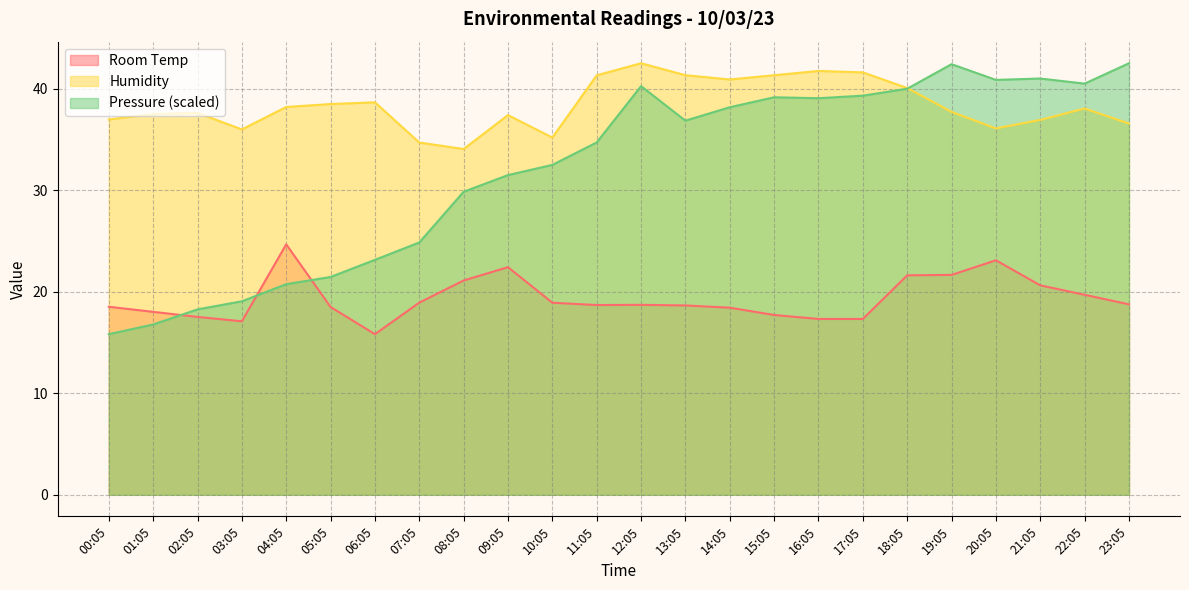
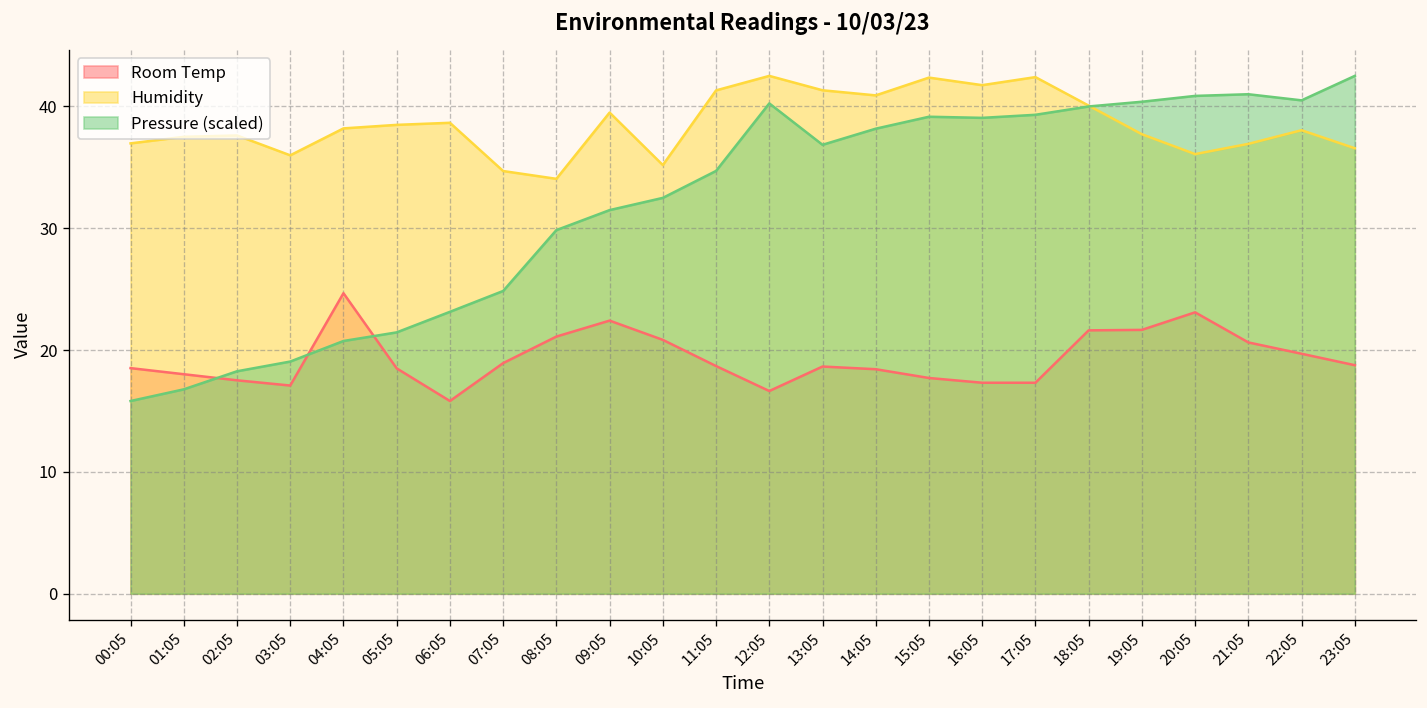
Humidity, 09:05: 37.4 -> 39.5
Room Temp, 10:05: 18.9 -> 20.8
Room Temp, 12:05: 18.7 -> 16.6
Humidity, 15:05: 41.3 -> 42.4
Humidity, 17:05: 41.6 -> 42.4
Pressure (scaled), 19:05: 42.4 -> 40.4
